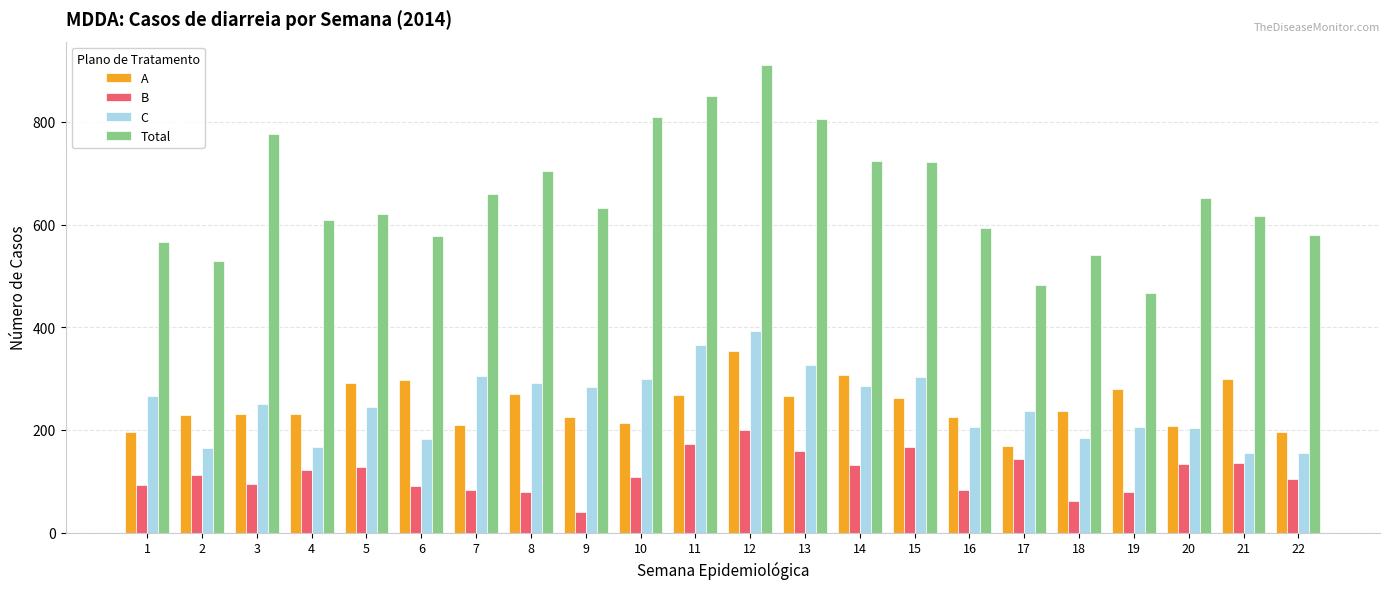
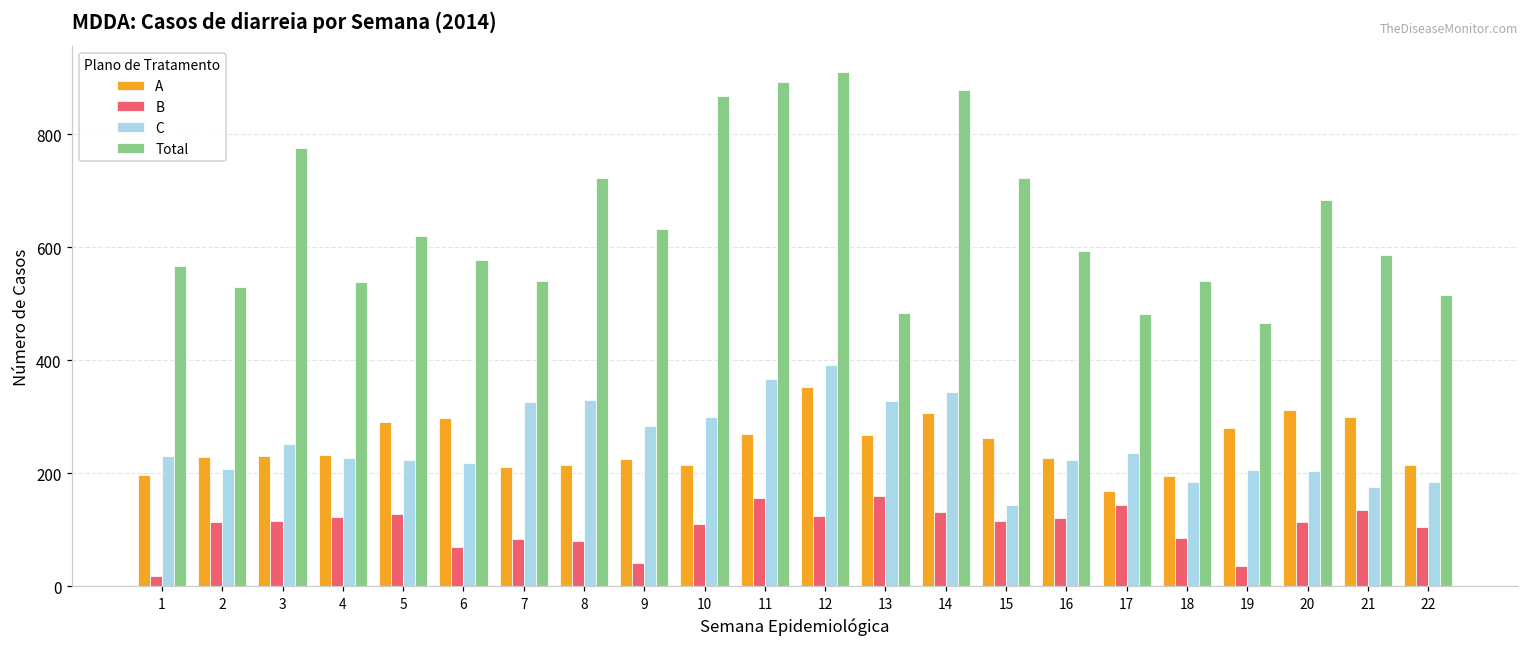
B, 1: 90 -> 20
C, 1: 270 -> 230
C, 2: 170 -> 210
B, 3: 90 -> 120
C, 4: 170 -> 230
Total, 4: 610 -> 540
C, 5: 250 -> 220
B, 6: 90 -> 70
C, 6: 180 -> 220
C, 7: 310 -> 330
Total, 7: 660 -> 540
A, 8: 270 -> 210
C, 8: 290 -> 330
Total, 8: 710 -> 720
Total, 10: 810 -> 870
B, 11: 170 -> 160
Total, 11: 850 -> 890
B, 12: 200 -> 120
Total, 13: 810 -> 480
C, 14: 290 -> 340
Total, 14: 720 -> 880
B, 15: 170 -> 120
C, 15: 300 -> 140
B, 16: 80 -> 120
C, 16: 210 -> 220
A, 18: 240 -> 200
B, 18: 60 -> 90
B, 19: 80 -> 40
A, 20: 210 -> 310
B, 20: 130 -> 110
Total, 20: 650 -> 680
C, 21: 160 -> 180
Total, 21: 620 -> 590
A, 22: 200 -> 220
C, 22: 160 -> 180
Total, 22: 580 -> 520
